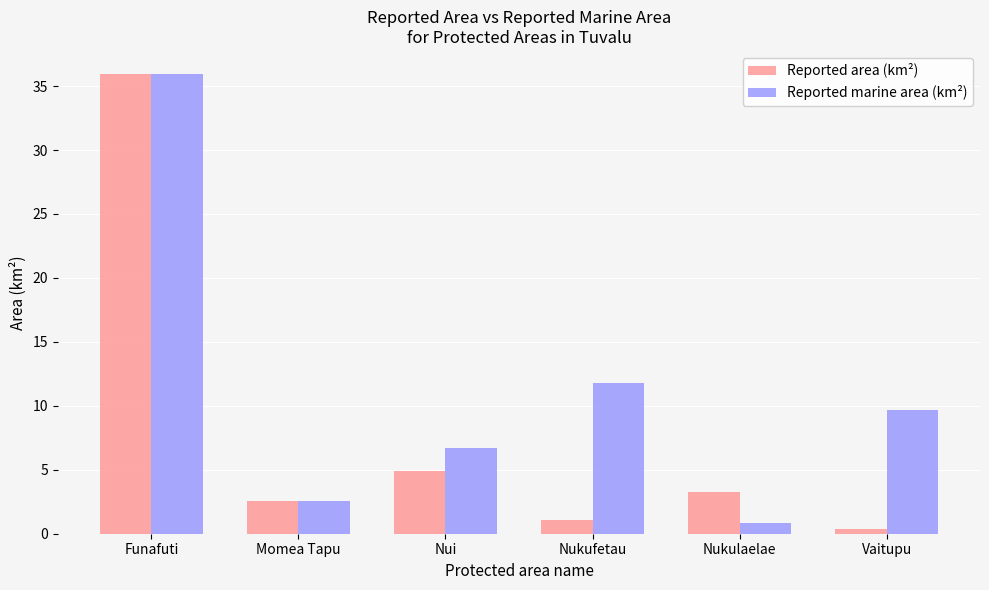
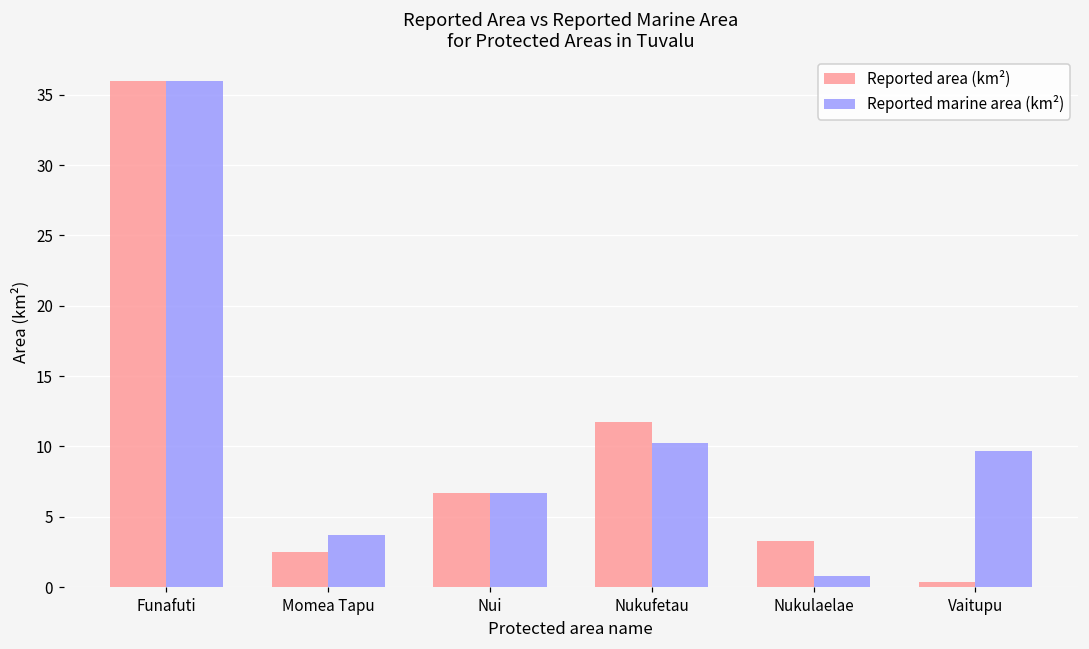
Reported marine area (km²), Momea Tapu: 2.5 -> 3.7
Reported area (km²), Nui: 4.9 -> 6.7
Reported area (km²), Nukufetau: 1.1 -> 11.8
Reported marine area (km²), Nukufetau: 11.8 -> 10.3
